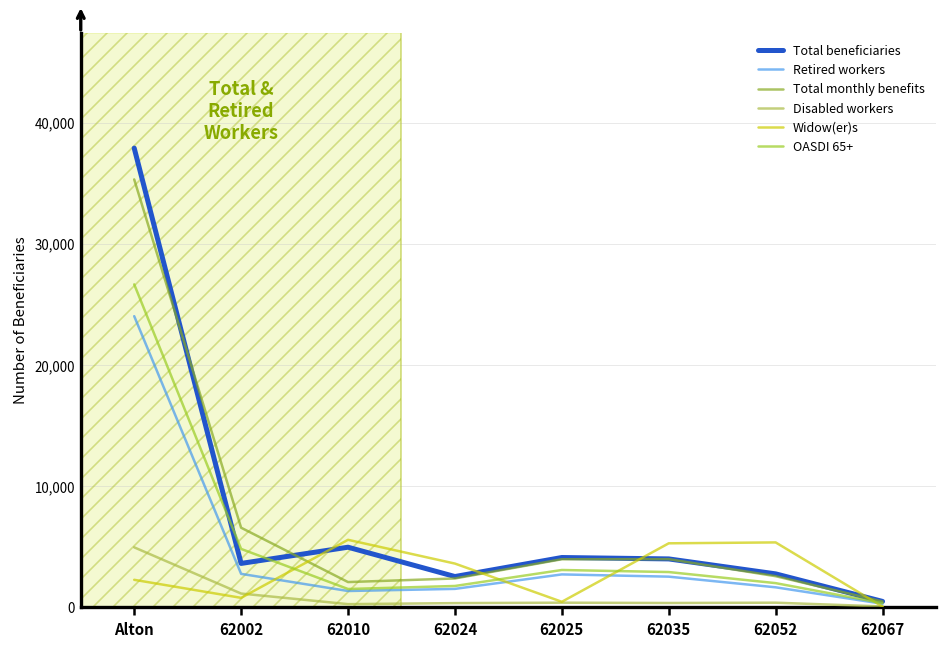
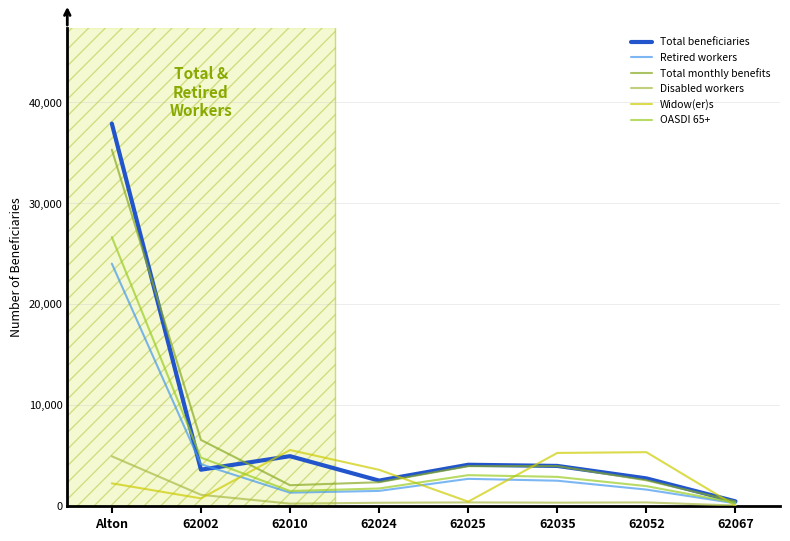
Retired workers, 62002: 2,800 -> 4,200
